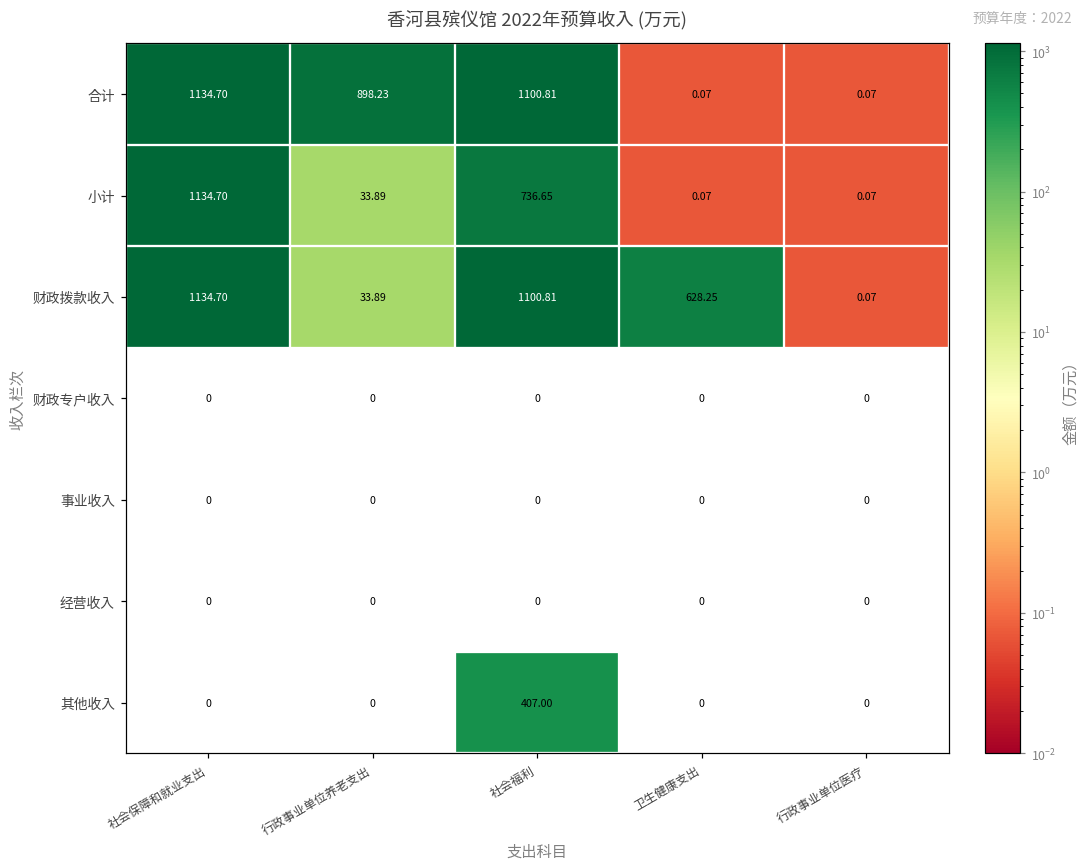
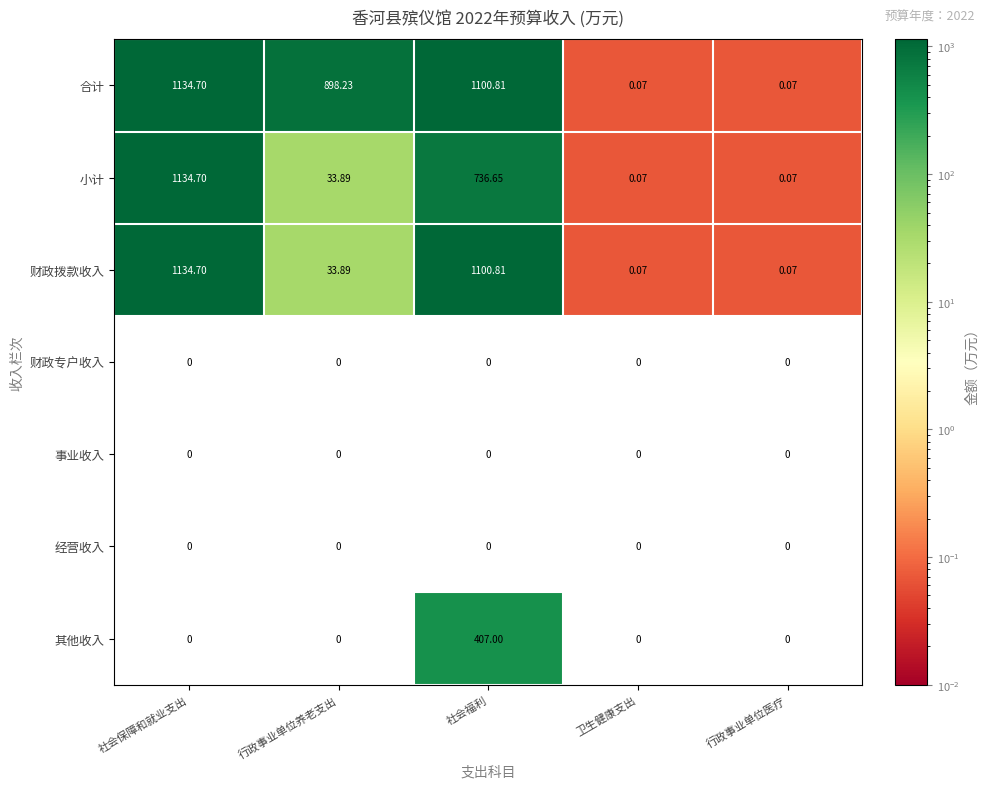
财政拨款收入, 卫生健康支出: 628.25 -> 0.07
